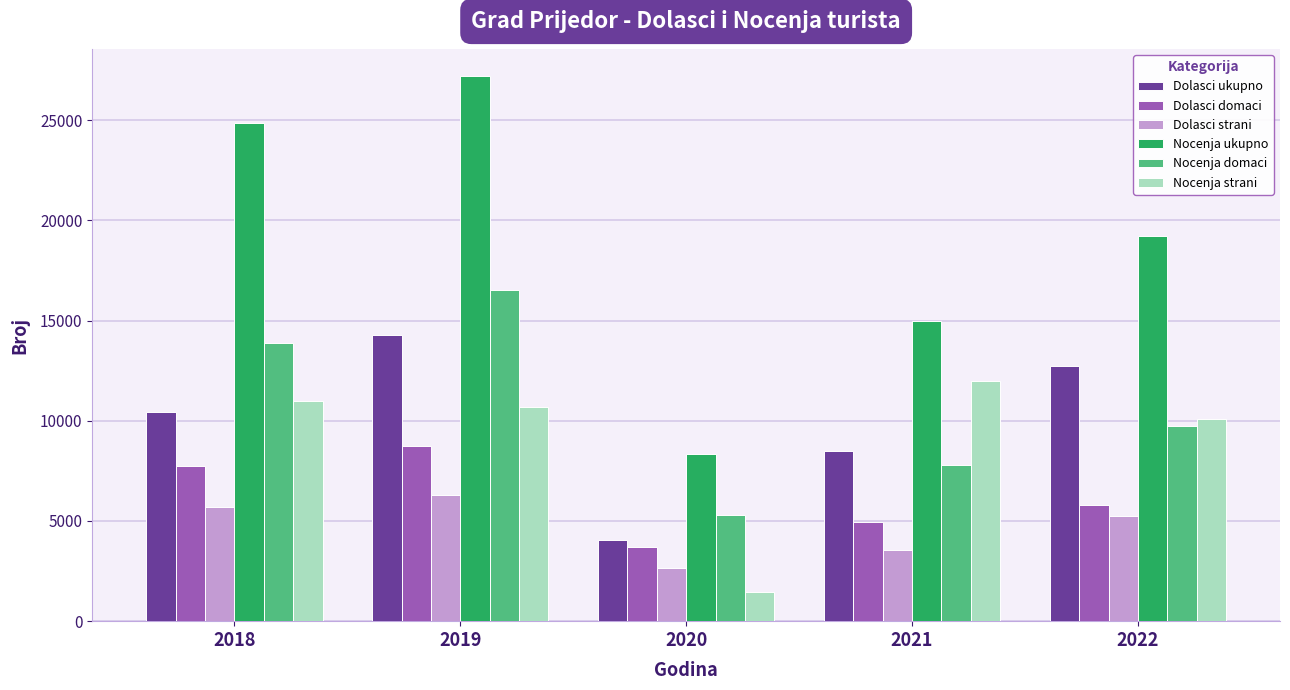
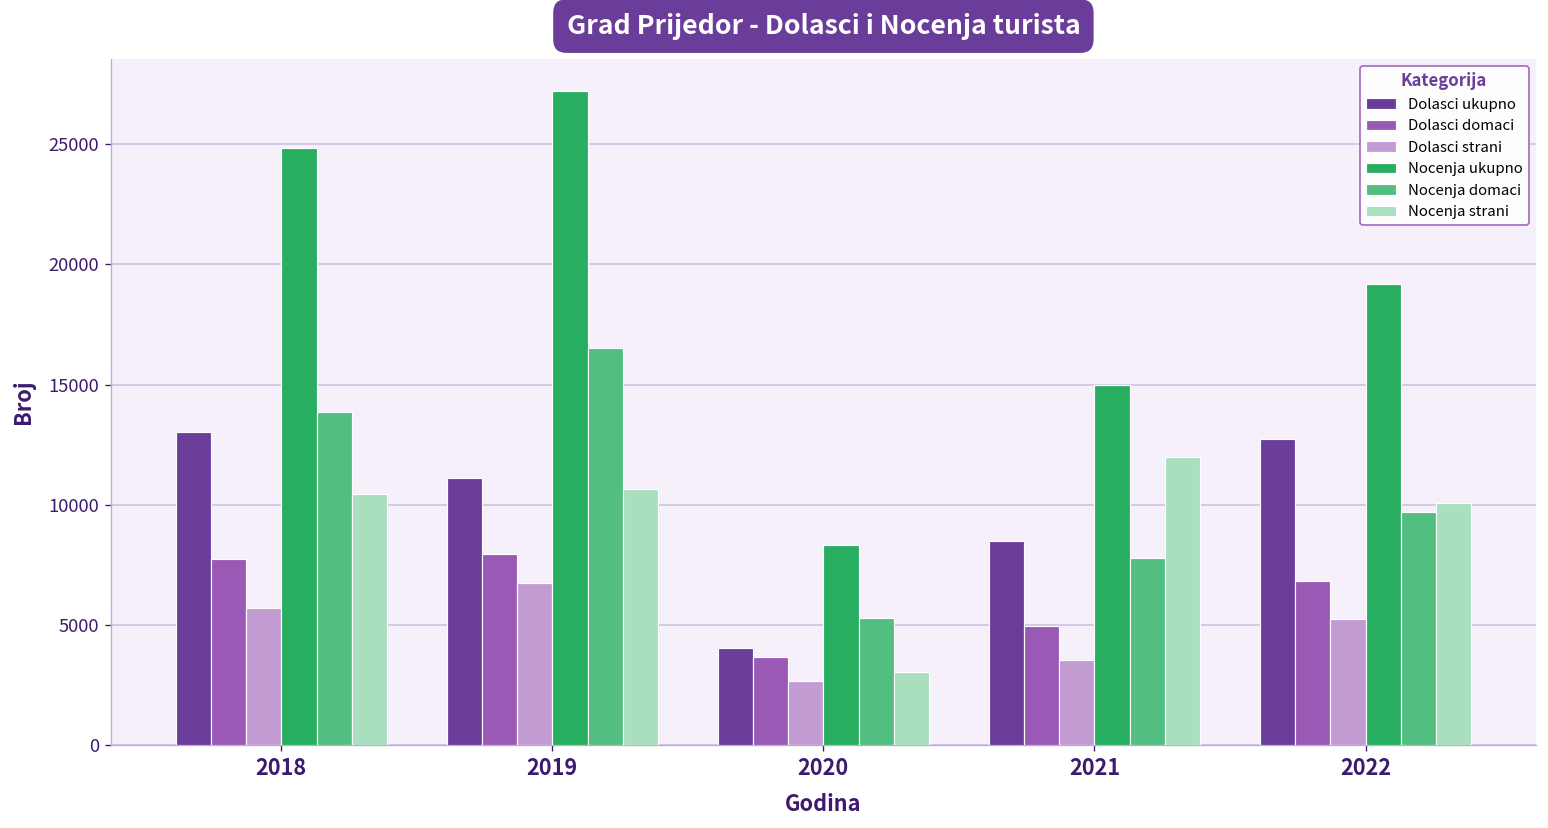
Dolasci ukupno, 2018: 10500 -> 13000
Nocenja strani, 2018: 11000 -> 10500
Dolasci ukupno, 2019: 14300 -> 11100
Dolasci domaci, 2019: 8800 -> 8000
Dolasci strani, 2019: 6300 -> 6800
Nocenja strani, 2020: 1400 -> 3100
Dolasci domaci, 2022: 5800 -> 6800
